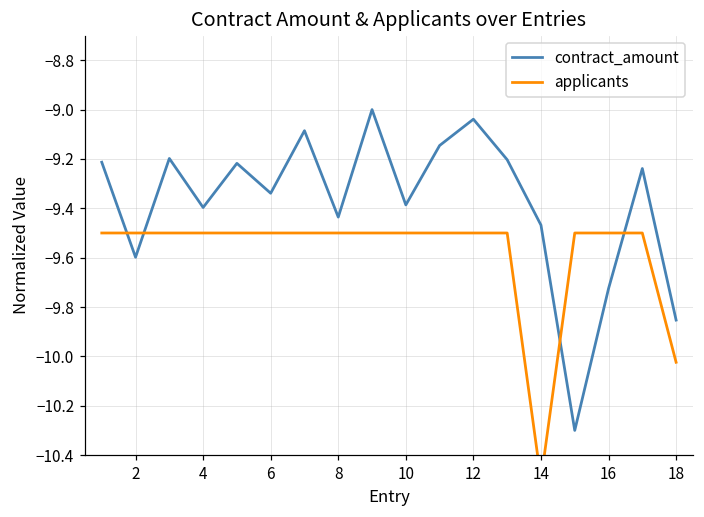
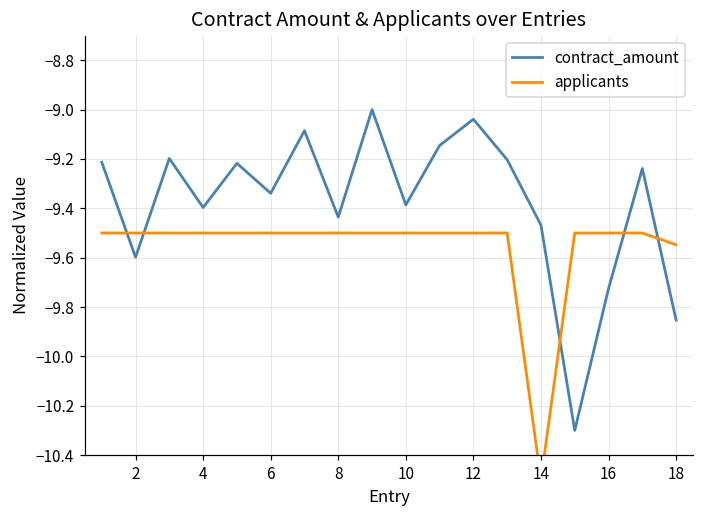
applicants, 18: -10.02 -> -9.55
